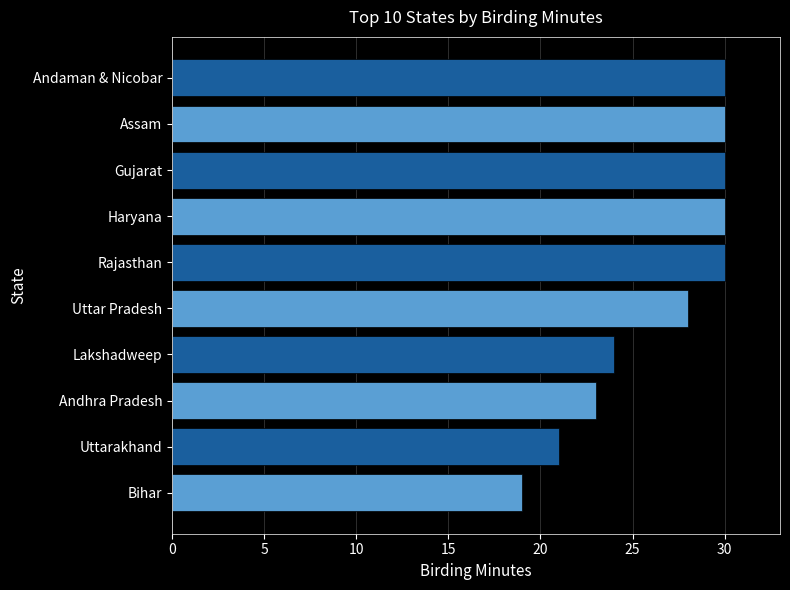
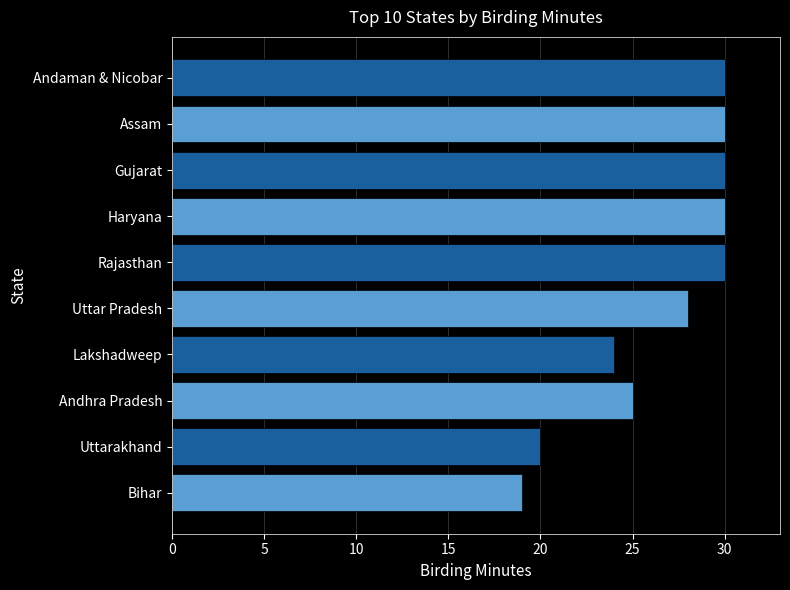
Andhra Pradesh: 23 -> 25
Uttarakhand: 21 -> 20
